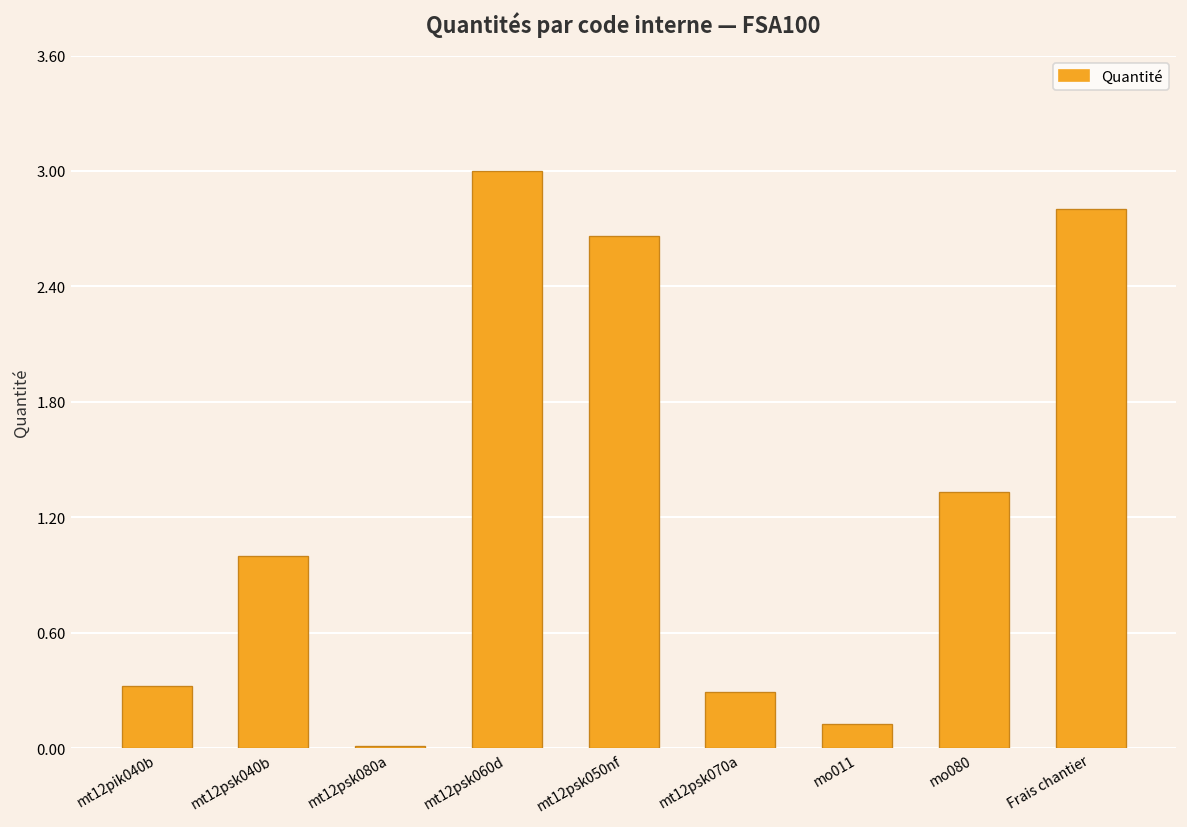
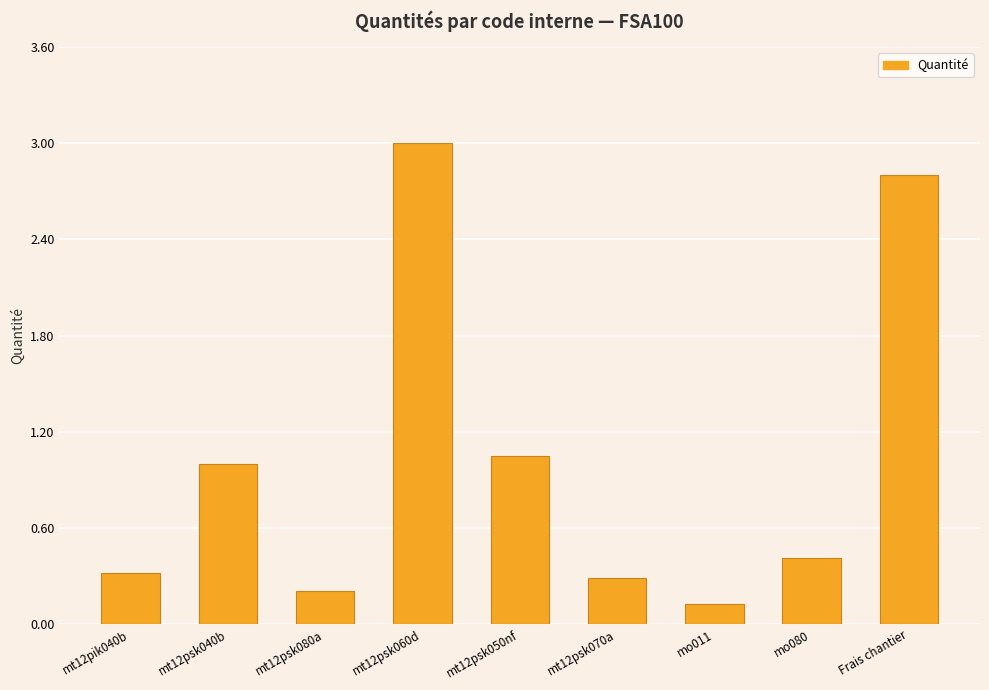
mt12psk080a: 0.01 -> 0.21
mt12psk050nf: 2.66 -> 1.05
mo080: 1.33 -> 0.42
